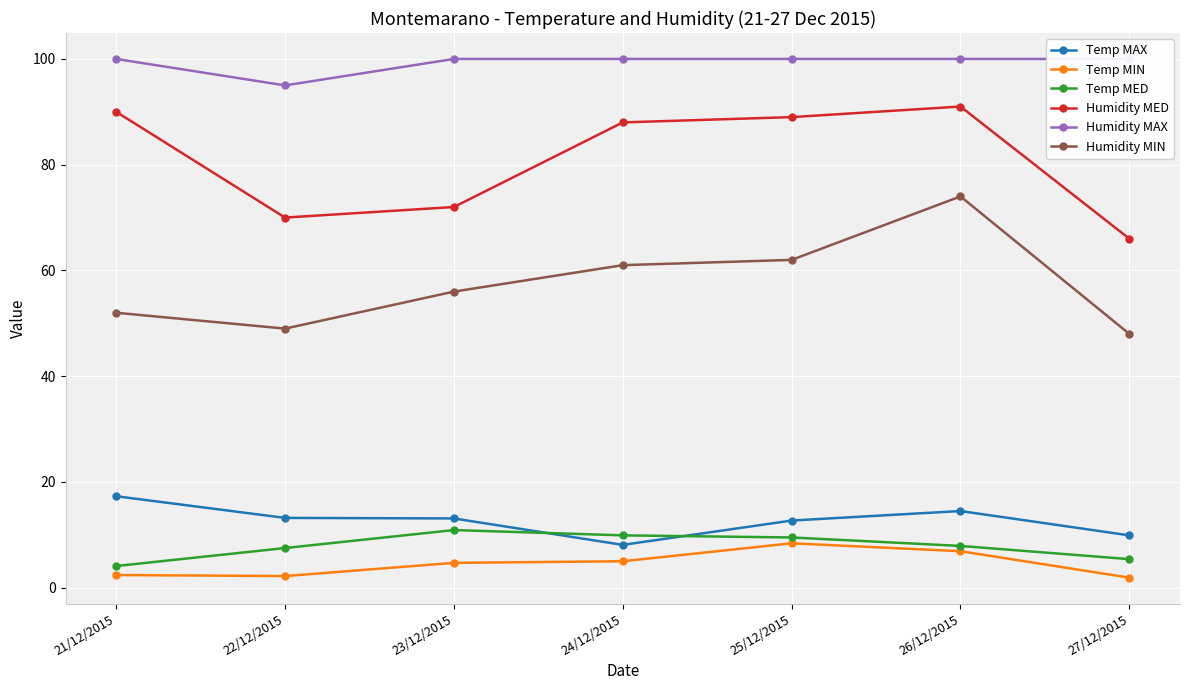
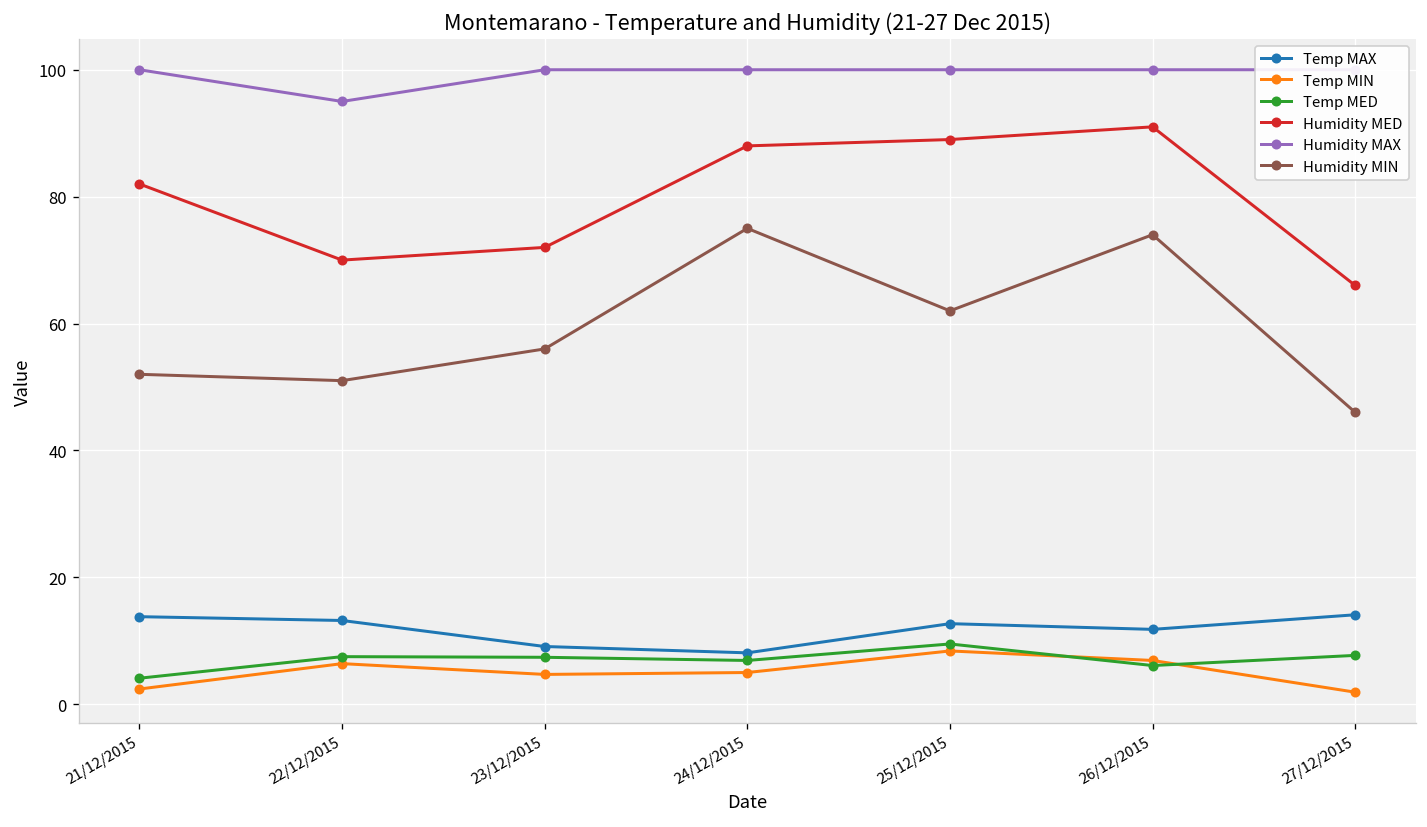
Temp MAX, 21/12/2015: 17 -> 14
Humidity MED, 21/12/2015: 90 -> 82
Temp MIN, 22/12/2015: 2 -> 6
Humidity MIN, 22/12/2015: 49 -> 51
Temp MAX, 23/12/2015: 13 -> 9
Temp MED, 23/12/2015: 11 -> 7
Temp MED, 24/12/2015: 10 -> 7
Humidity MIN, 24/12/2015: 61 -> 75
Temp MAX, 26/12/2015: 15 -> 12
Temp MED, 26/12/2015: 8 -> 6
Temp MAX, 27/12/2015: 10 -> 14
Temp MED, 27/12/2015: 5 -> 8
Humidity MIN, 27/12/2015: 48 -> 46
